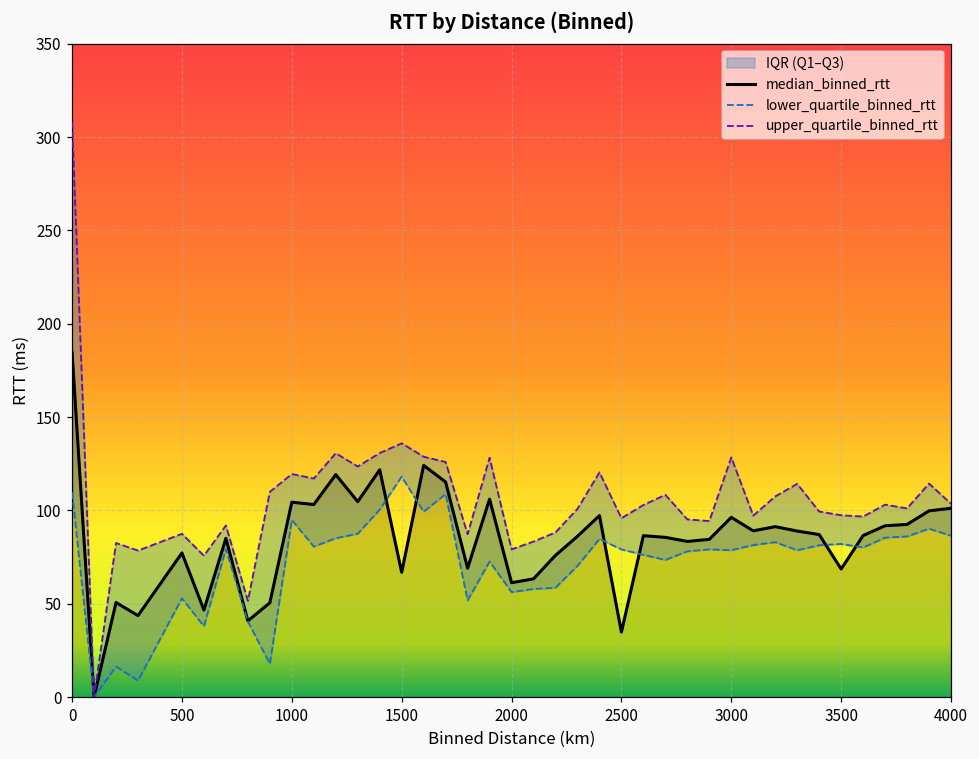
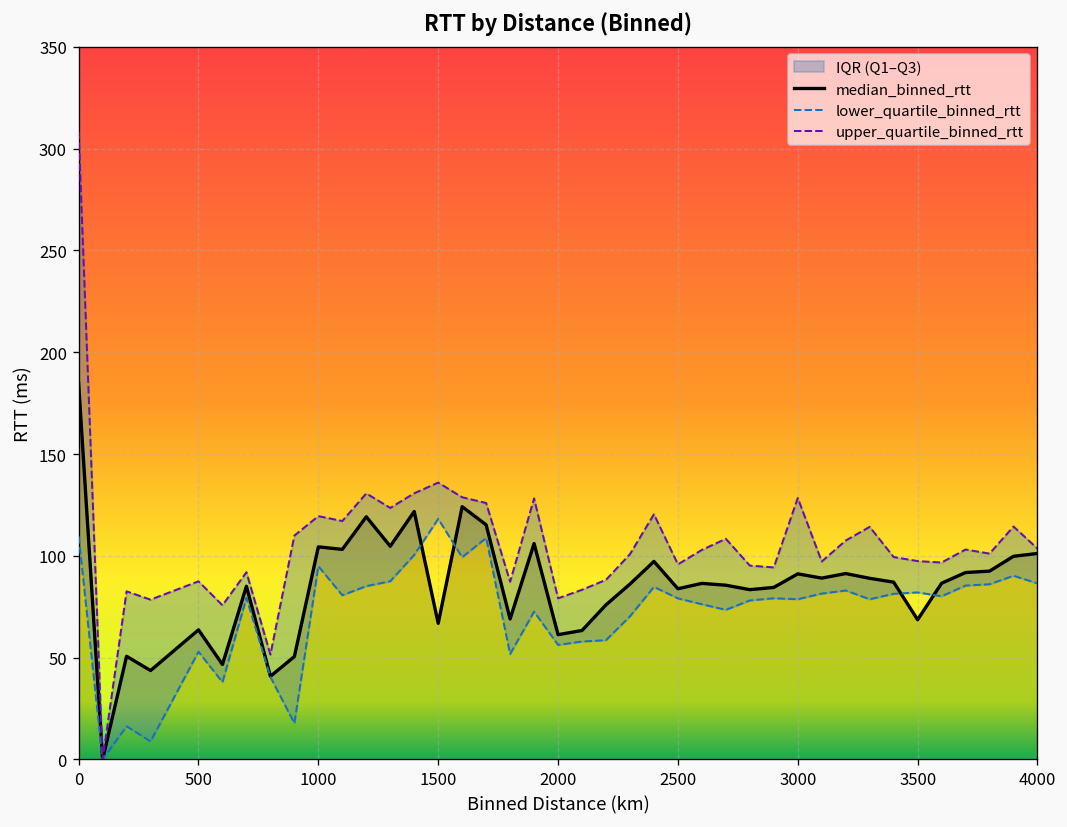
median_binned_rtt, 500: 77 -> 64
median_binned_rtt, 2500: 35 -> 84
median_binned_rtt, 3000: 96 -> 91
